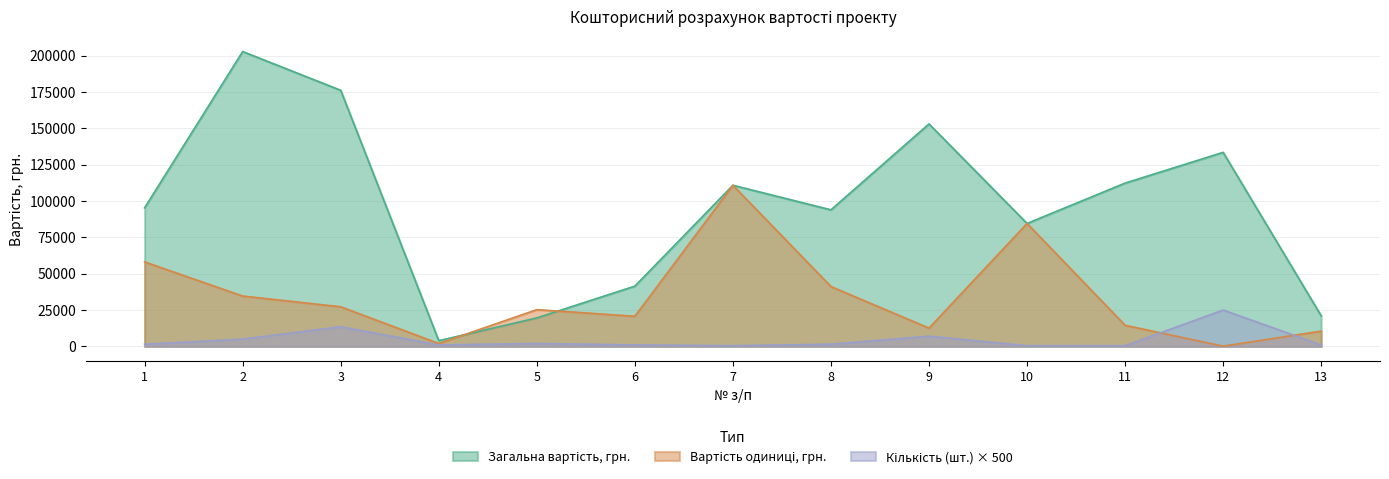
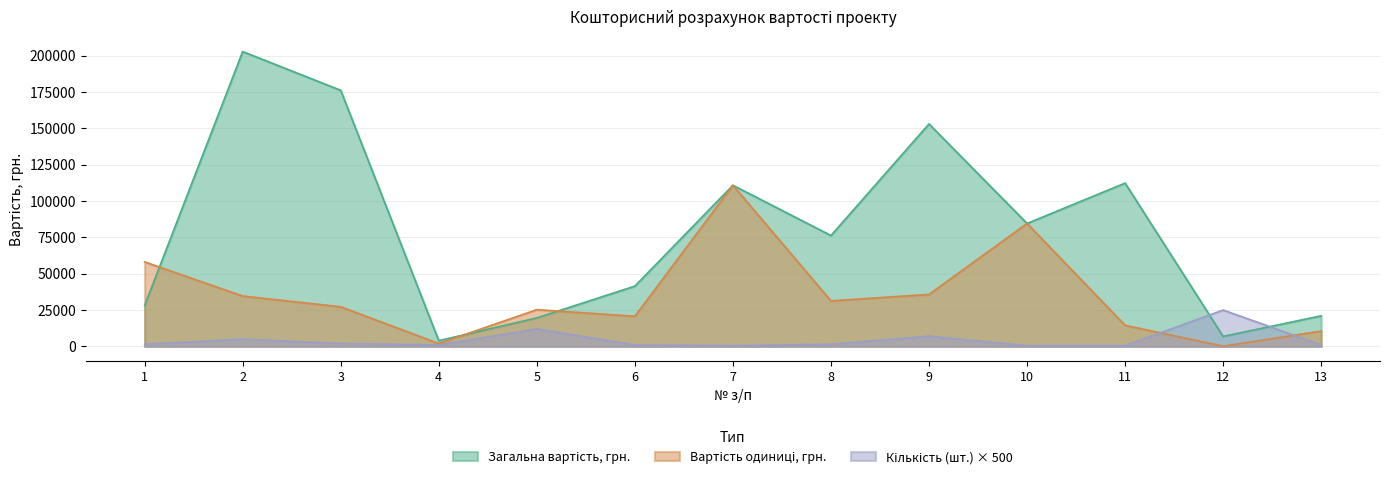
Загальна вартість, грн., 1: 95000 -> 28000
Кількість (шт.) × 500, 3: 14000 -> 2000
Кількість (шт.) × 500, 5: 2000 -> 12000
Загальна вартість, грн., 8: 94000 -> 76000
Вартість одиниці, грн., 8: 41000 -> 31000
Вартість одиниці, грн., 9: 13000 -> 36000
Загальна вартість, грн., 12: 134000 -> 7000
